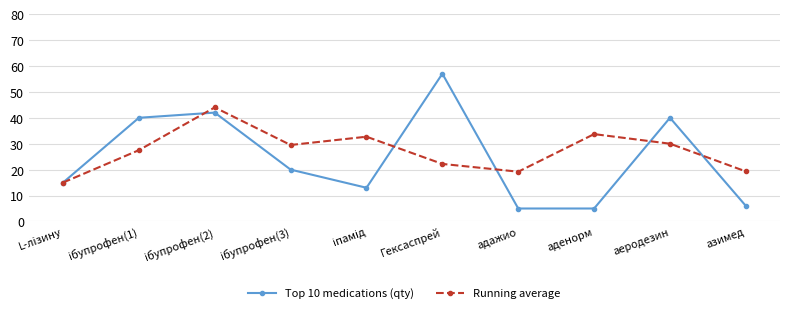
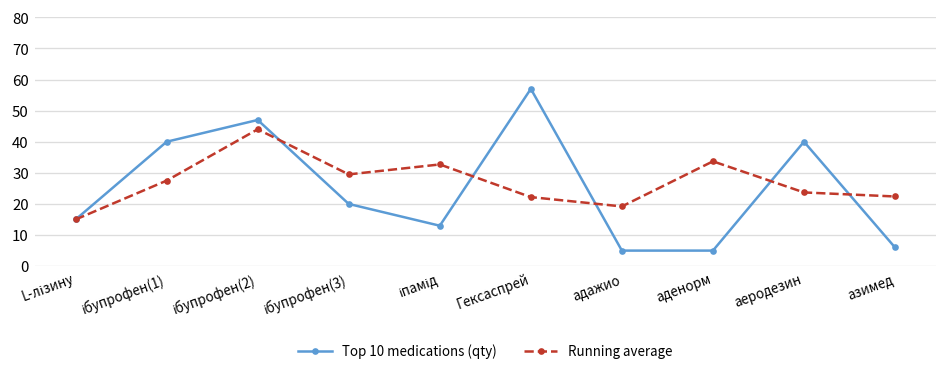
Top 10 medications (qty), ібупрофен(2): 42 -> 47
Running average, аеродезин: 30 -> 24
Running average, азимед: 19 -> 22
